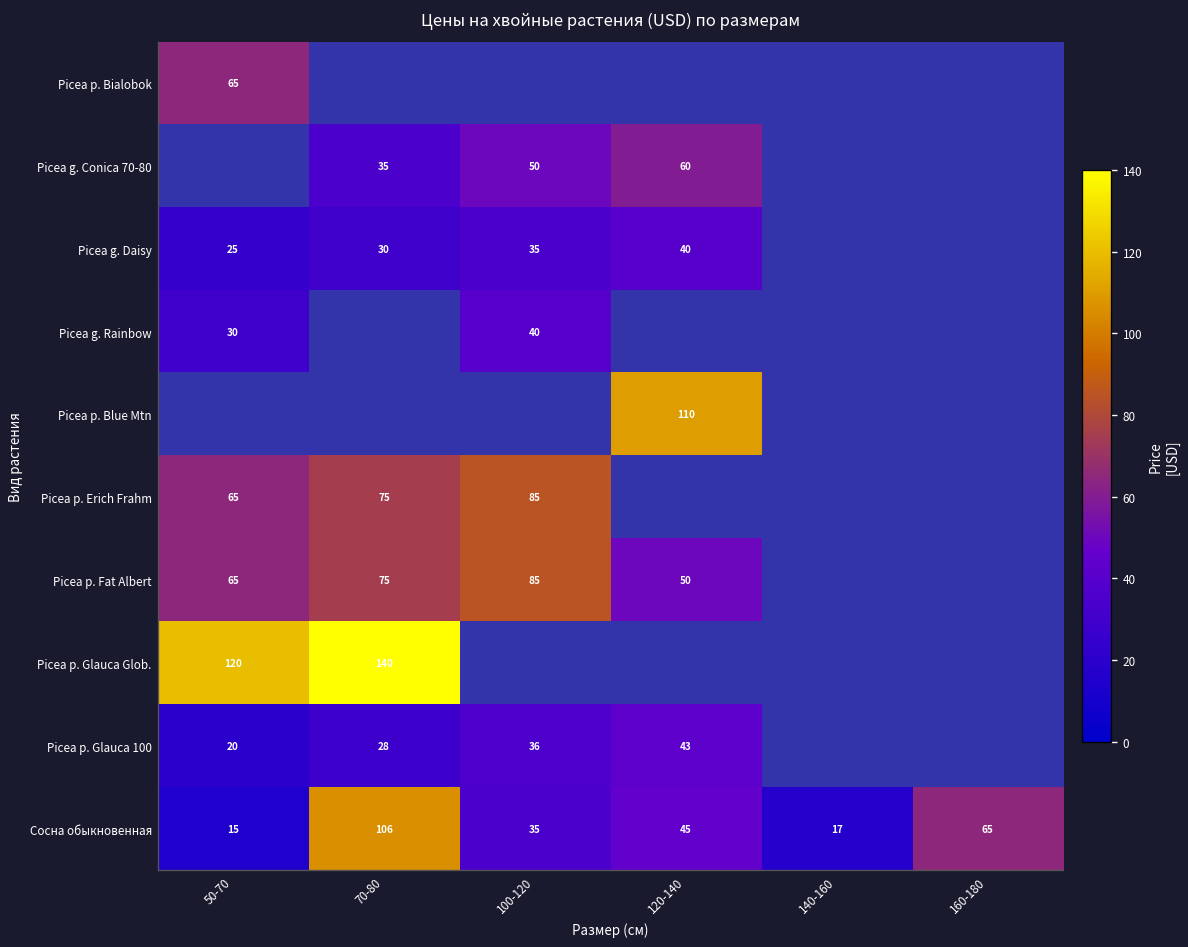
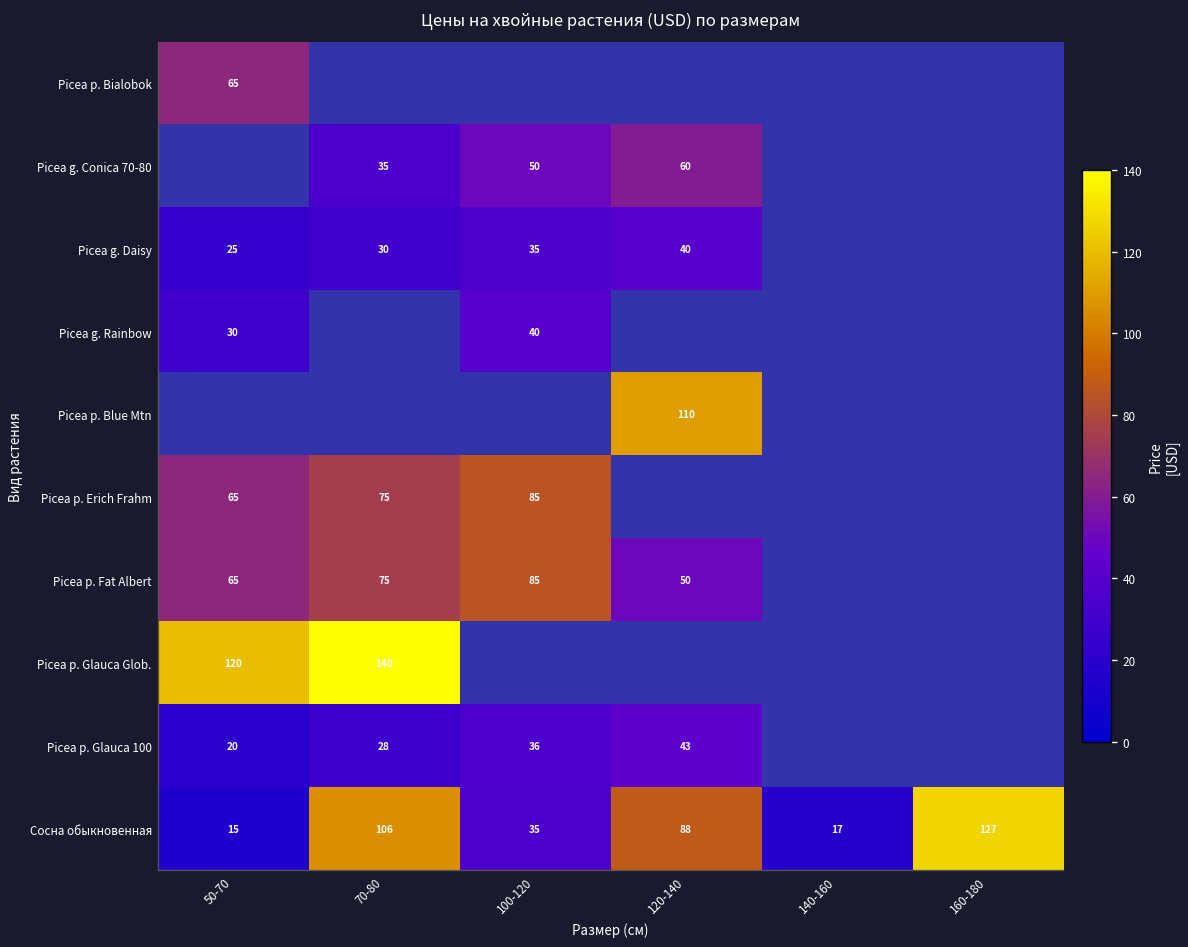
Сосна обыкновенная, 120-140: 45 -> 88
Сосна обыкновенная, 160-180: 65 -> 127
